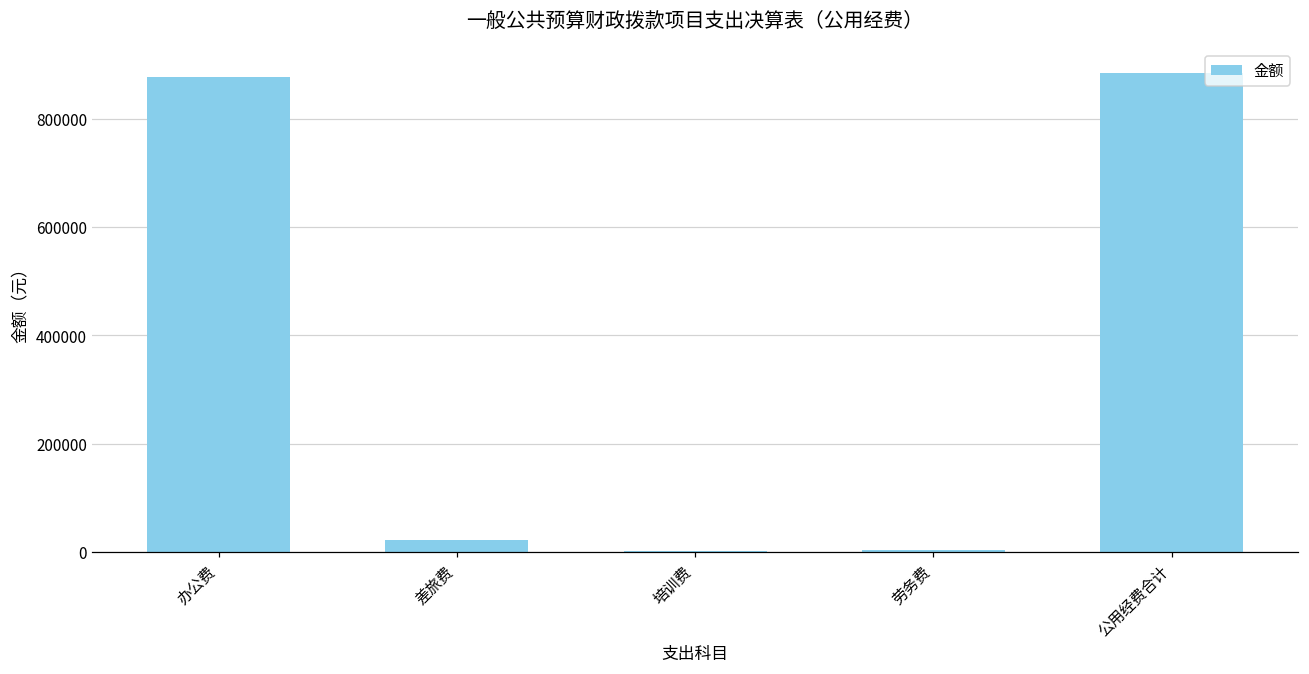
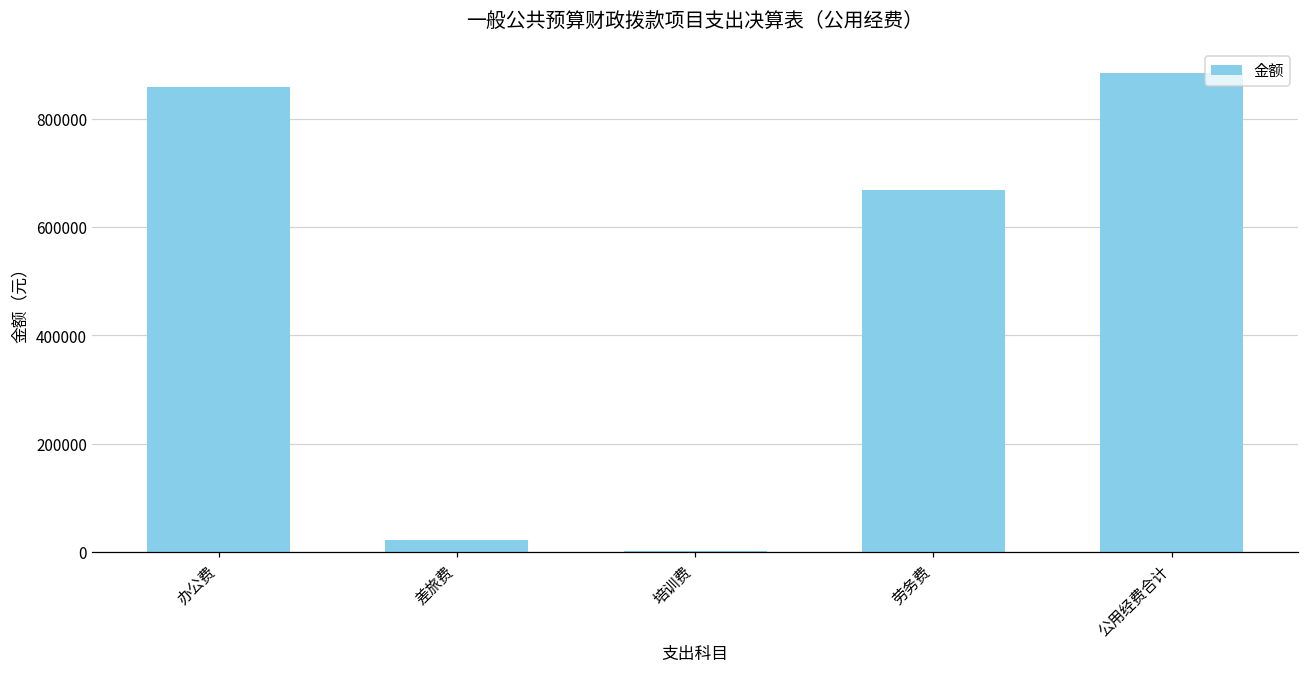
办公费: 880000 -> 860000
劳务费: 0 -> 670000
